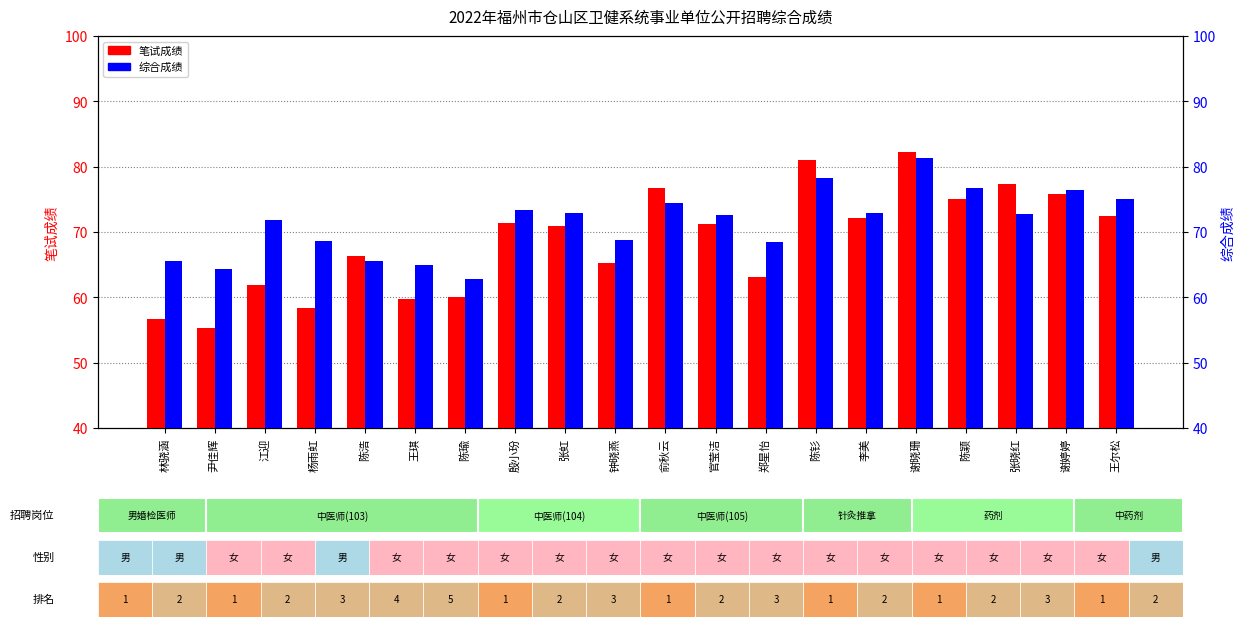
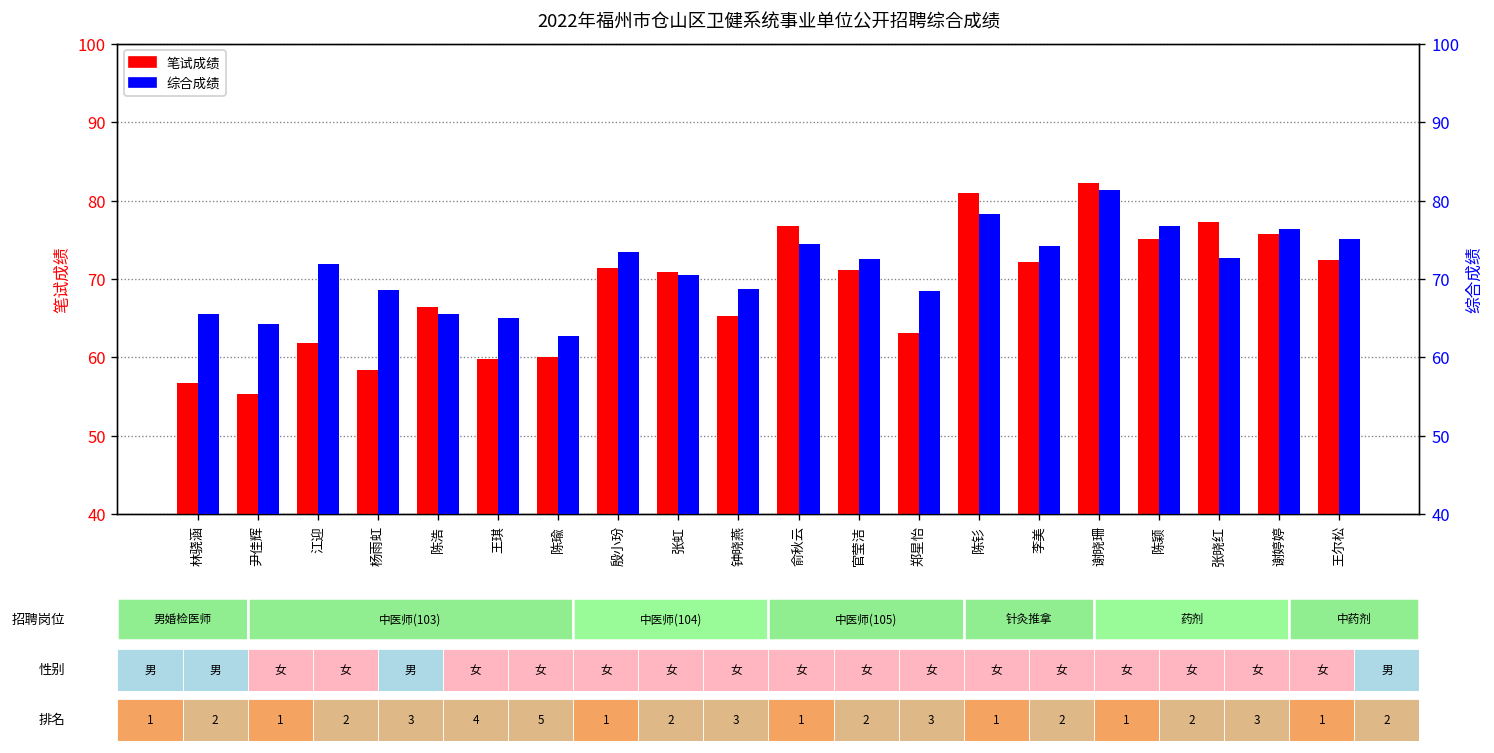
综合成绩, 张虹: 73 -> 70
综合成绩, 李美: 73 -> 74
